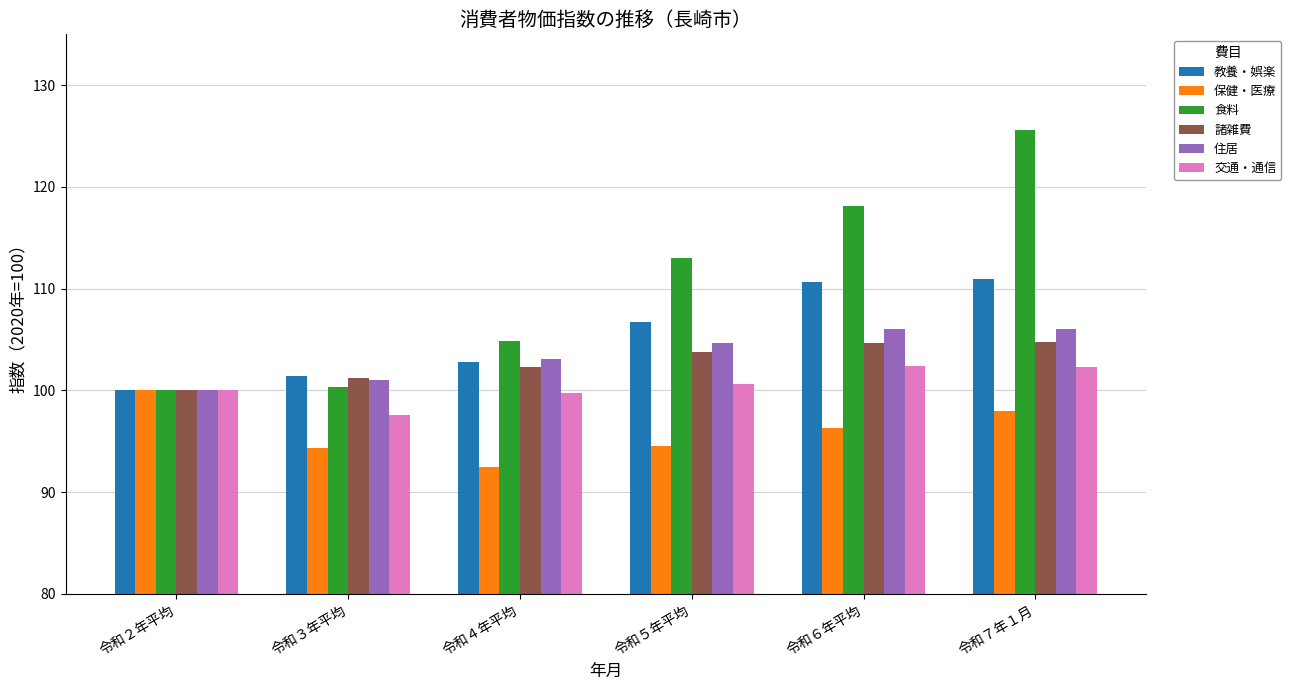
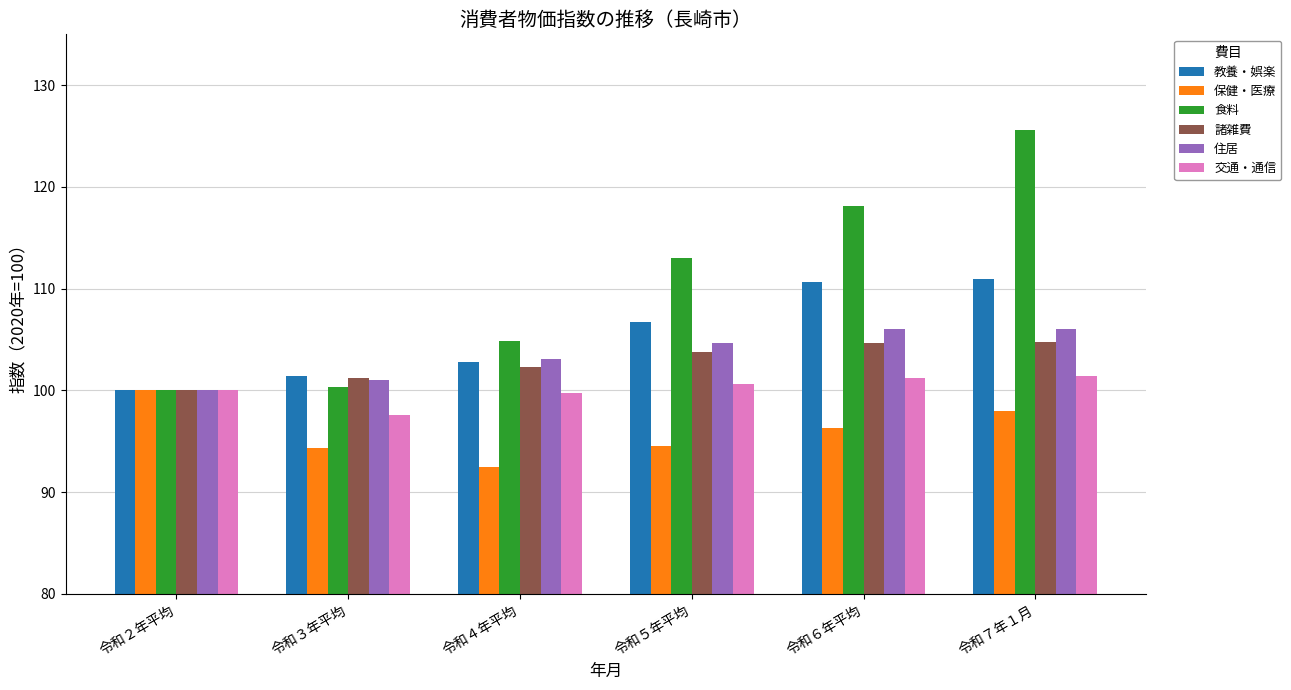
交通・通信, 令和６年平均: 102.4 -> 101.2
交通・通信, 令和７年１月: 102.3 -> 101.4
